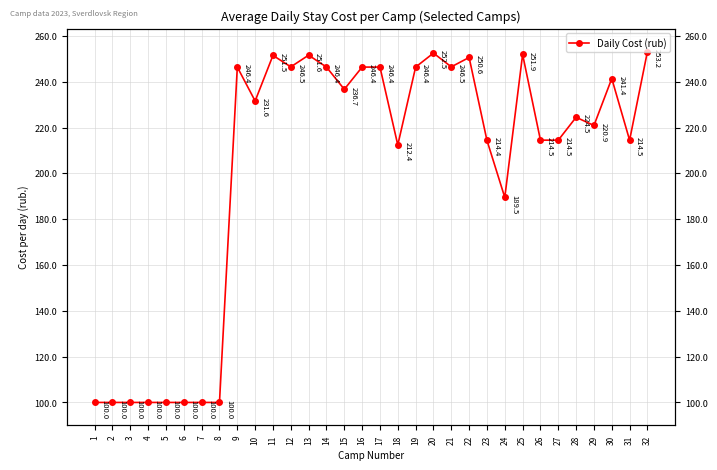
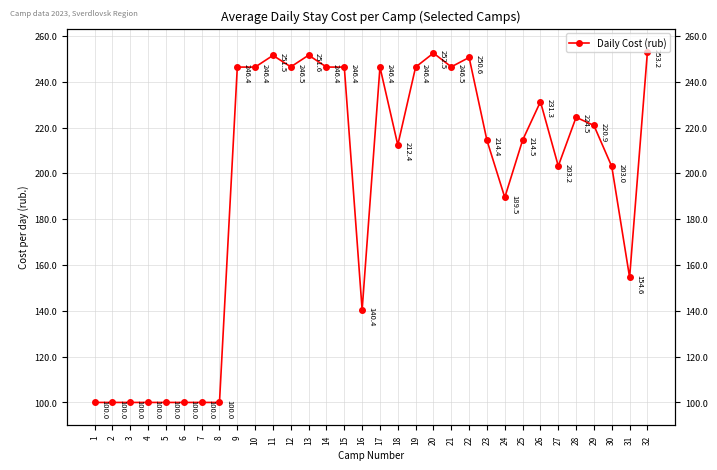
10: 231.6 -> 246.4
15: 236.7 -> 246.4
16: 246.4 -> 140.4
25: 251.9 -> 214.5
26: 214.5 -> 231.3
27: 214.5 -> 203.2
30: 241.4 -> 203.0
31: 214.5 -> 154.6
